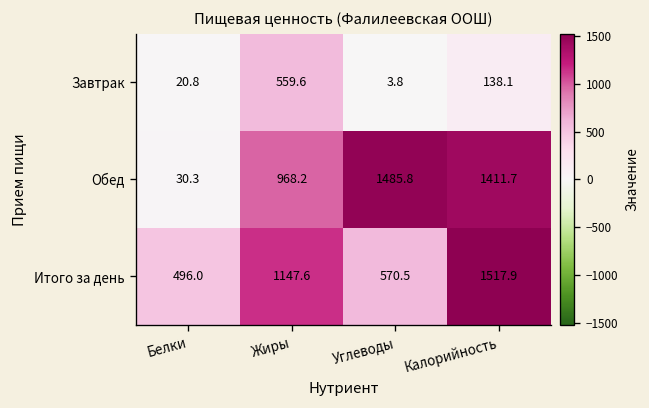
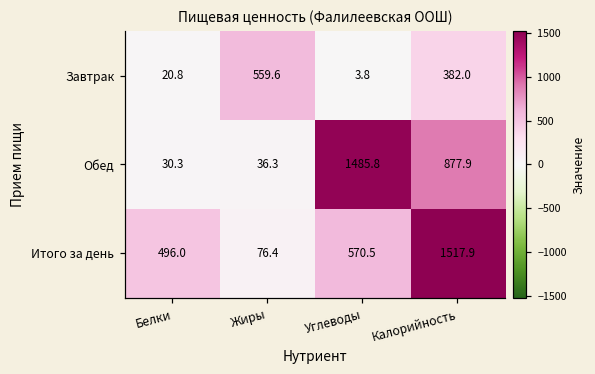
Завтрак, Калорийность: 138.1 -> 382.0
Обед, Жиры: 968.2 -> 36.3
Обед, Калорийность: 1411.7 -> 877.9
Итого за день, Жиры: 1147.6 -> 76.4
